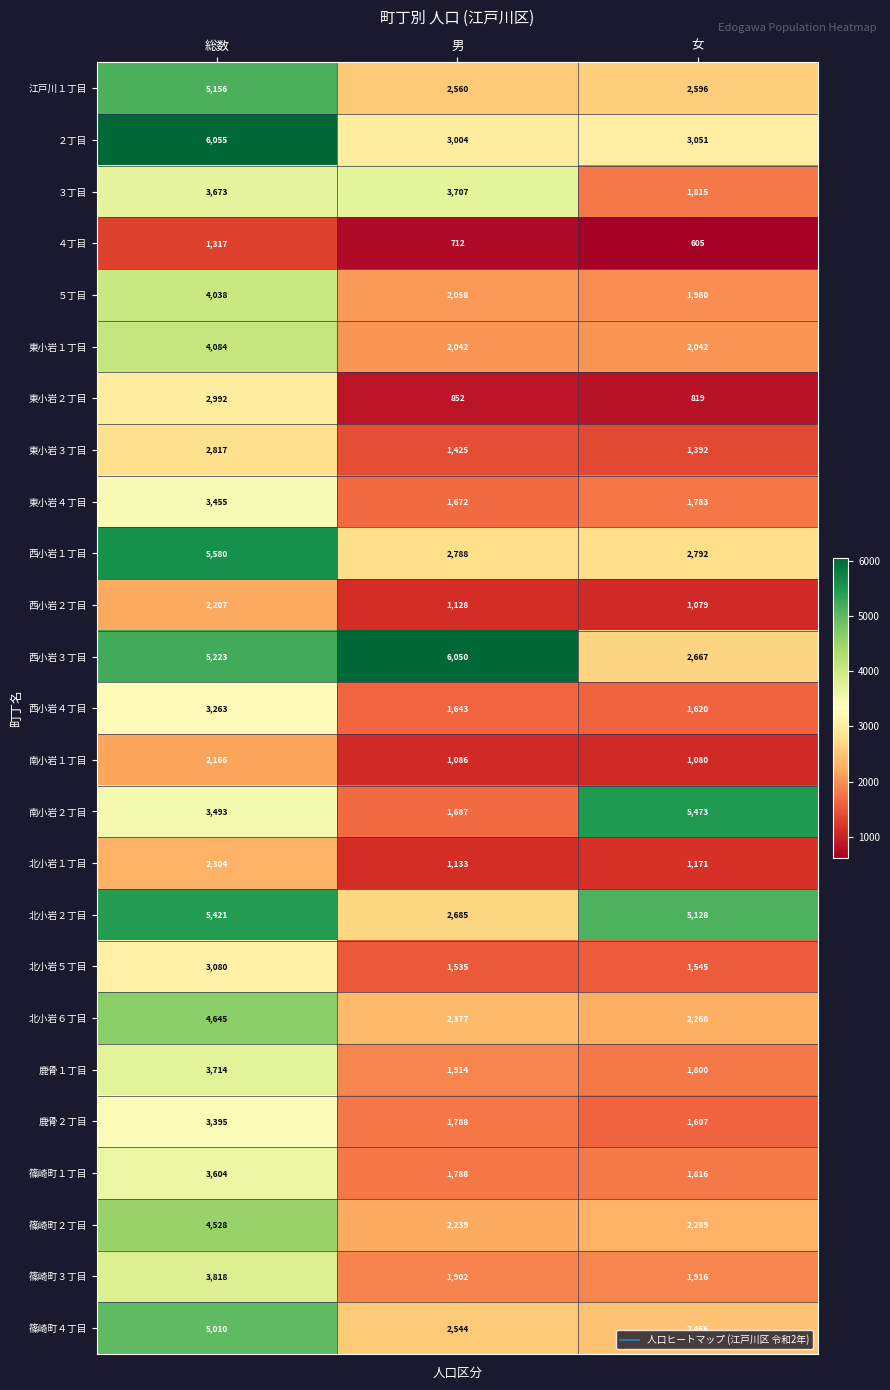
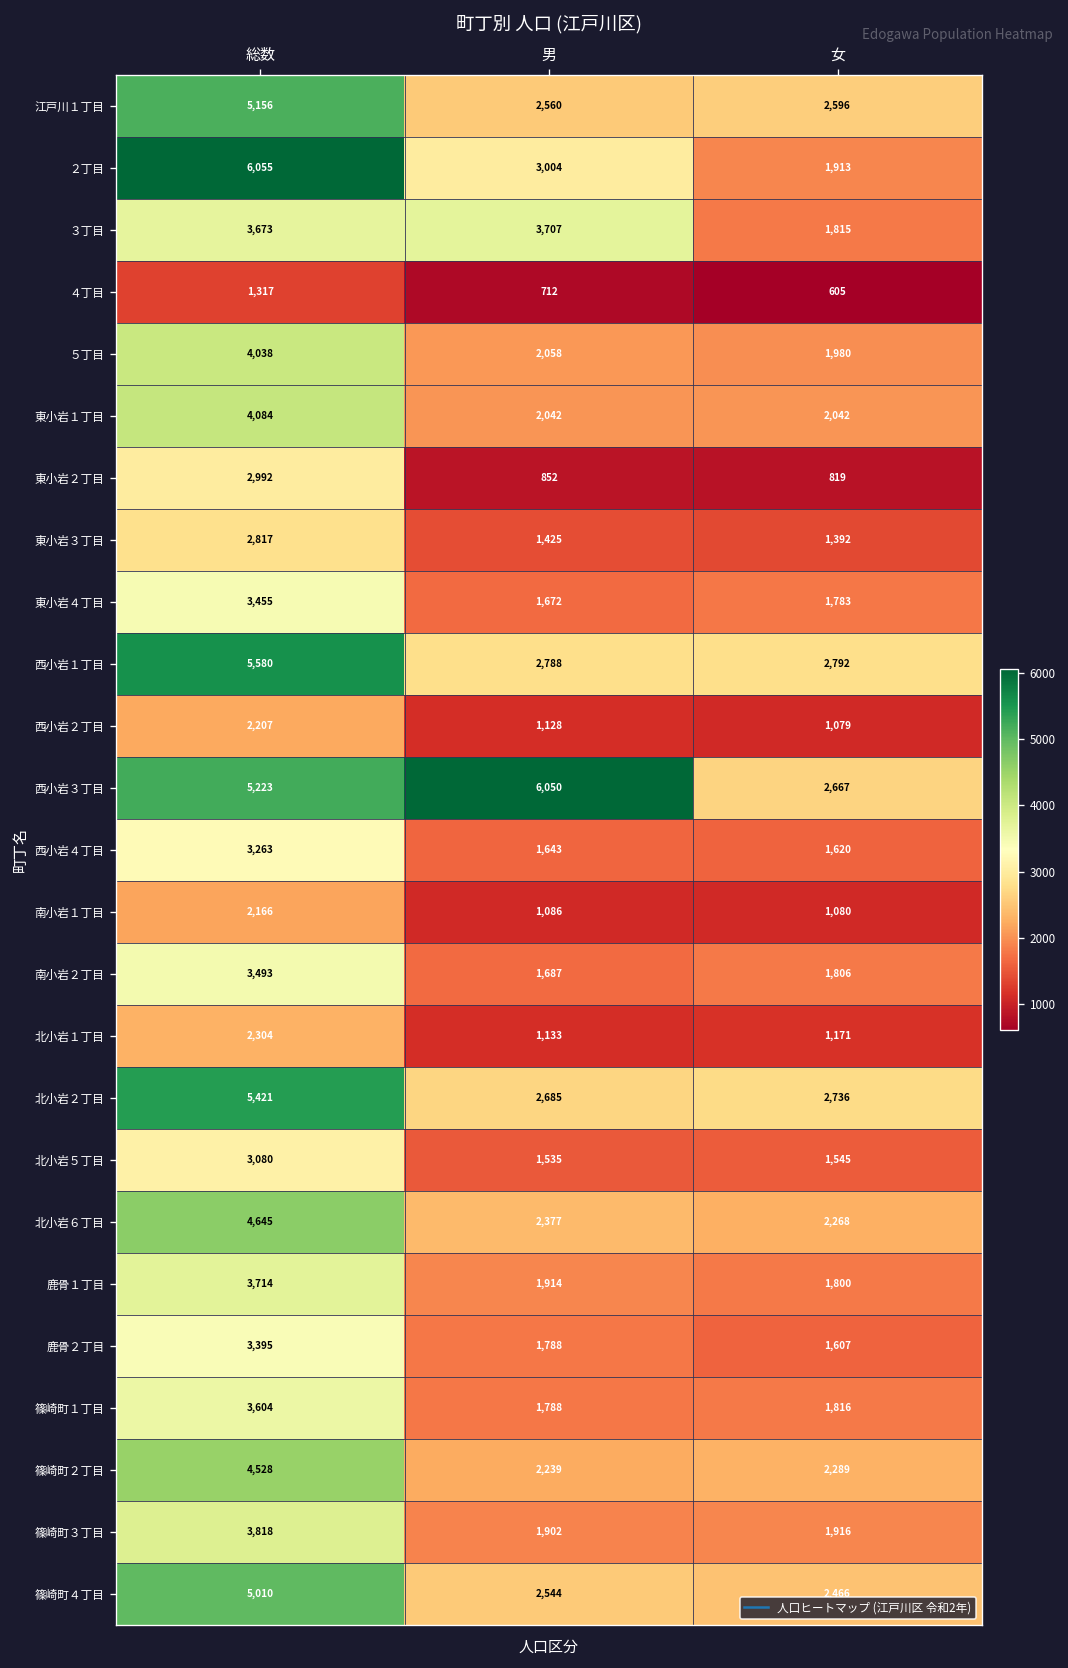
２丁目, 女: 3,051 -> 1,913
南小岩２丁目, 女: 5,473 -> 1,806
北小岩２丁目, 女: 5,128 -> 2,736
